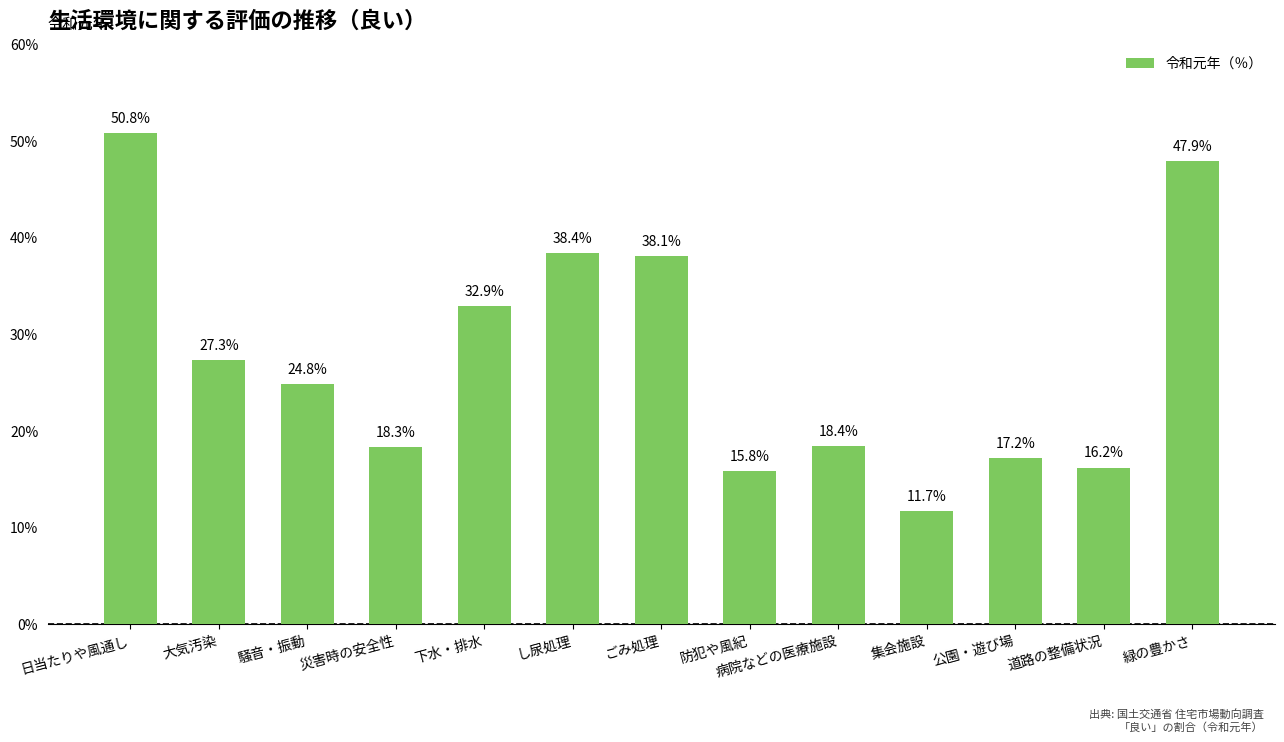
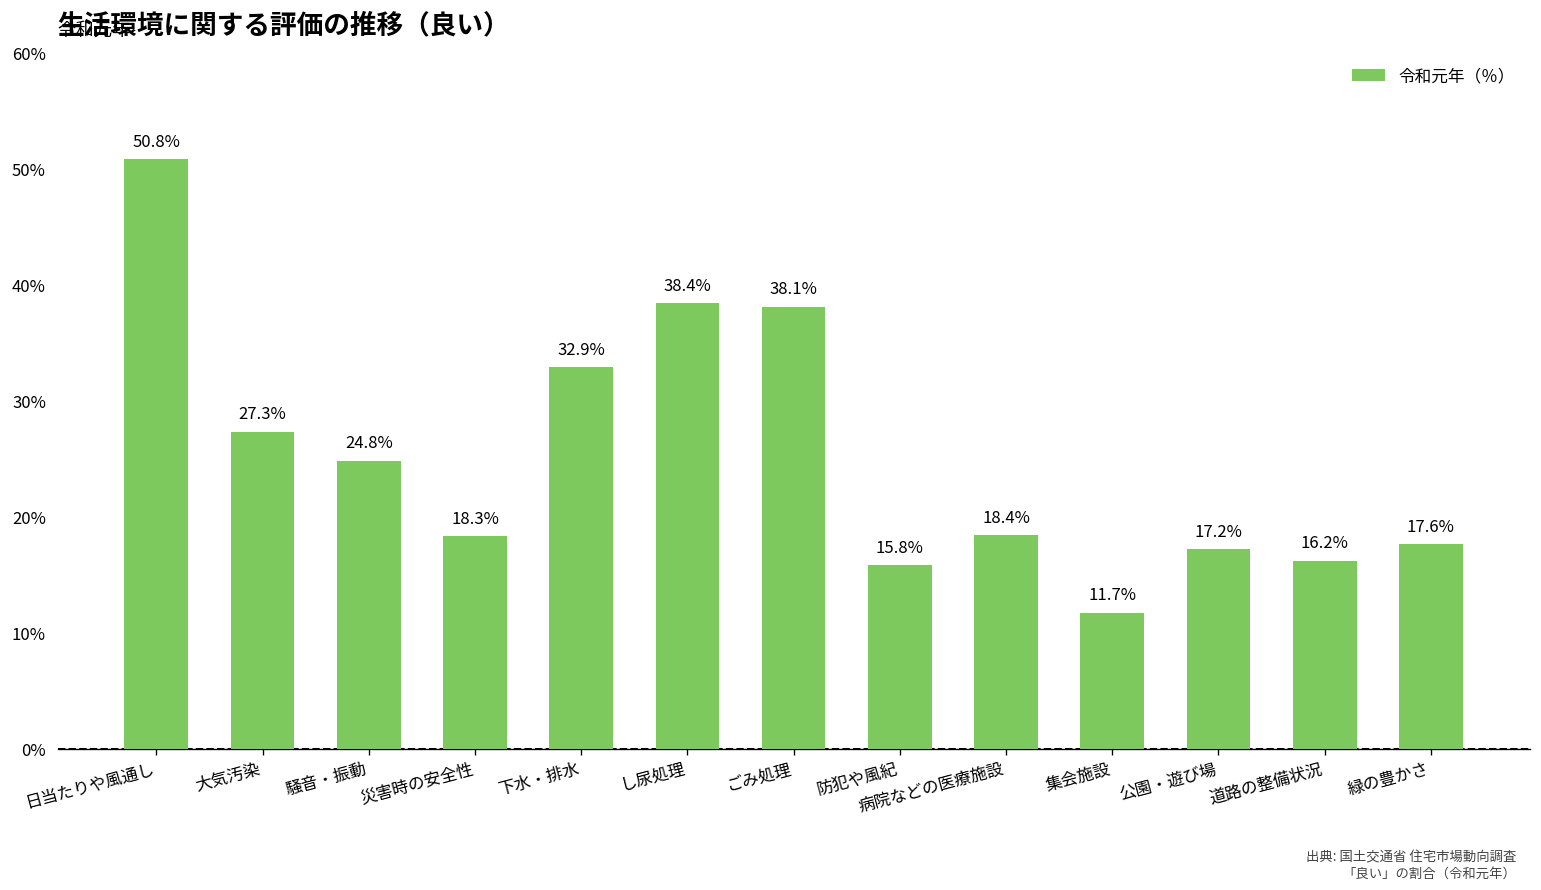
緑の豊かさ: 47.9% -> 17.6%
